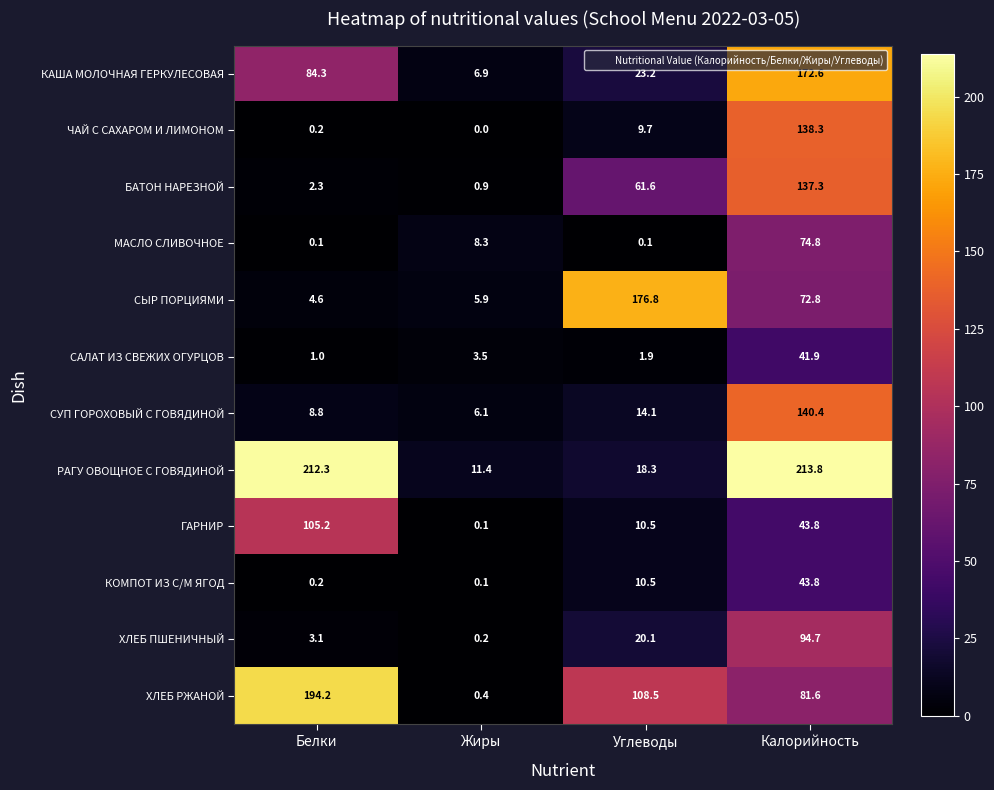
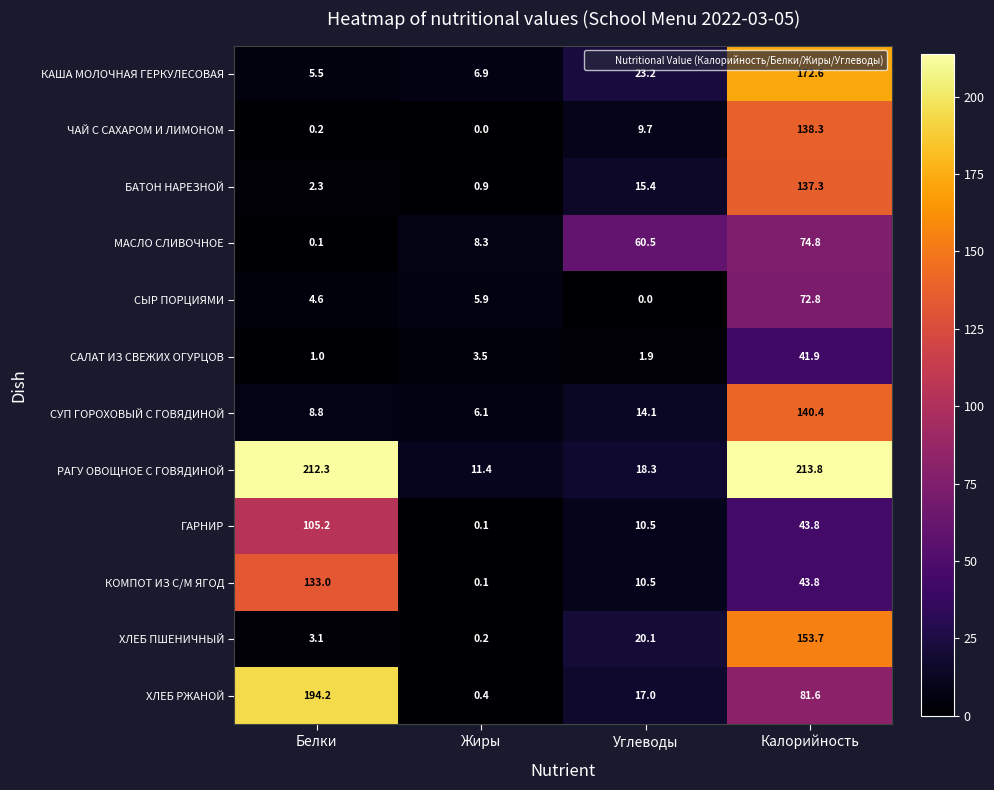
КАША МОЛОЧНАЯ ГЕРКУЛЕСОВАЯ, Белки: 84.3 -> 5.5
БАТОН НАРЕЗНОЙ, Углеводы: 61.6 -> 15.4
МАСЛО СЛИВОЧНОЕ, Углеводы: 0.1 -> 60.5
СЫР ПОРЦИЯМИ, Углеводы: 176.8 -> 0.0
КОМПОТ ИЗ С/М ЯГОД, Белки: 0.2 -> 133.0
ХЛЕБ ПШЕНИЧНЫЙ, Калорийность: 94.7 -> 153.7
ХЛЕБ РЖАНОЙ, Углеводы: 108.5 -> 17.0
